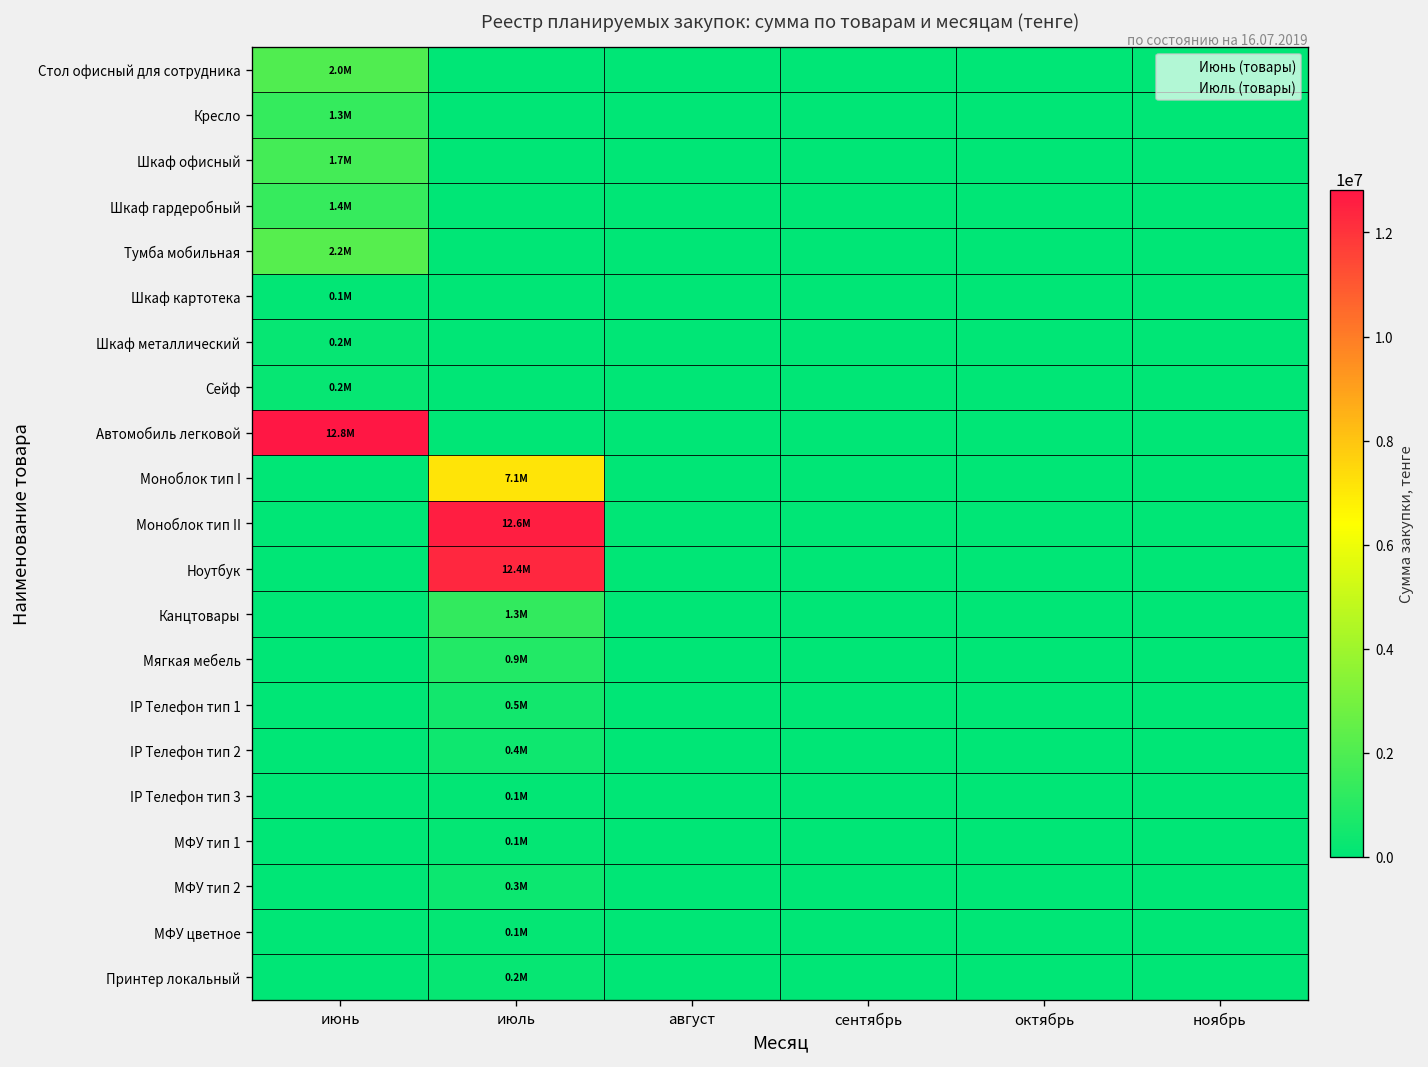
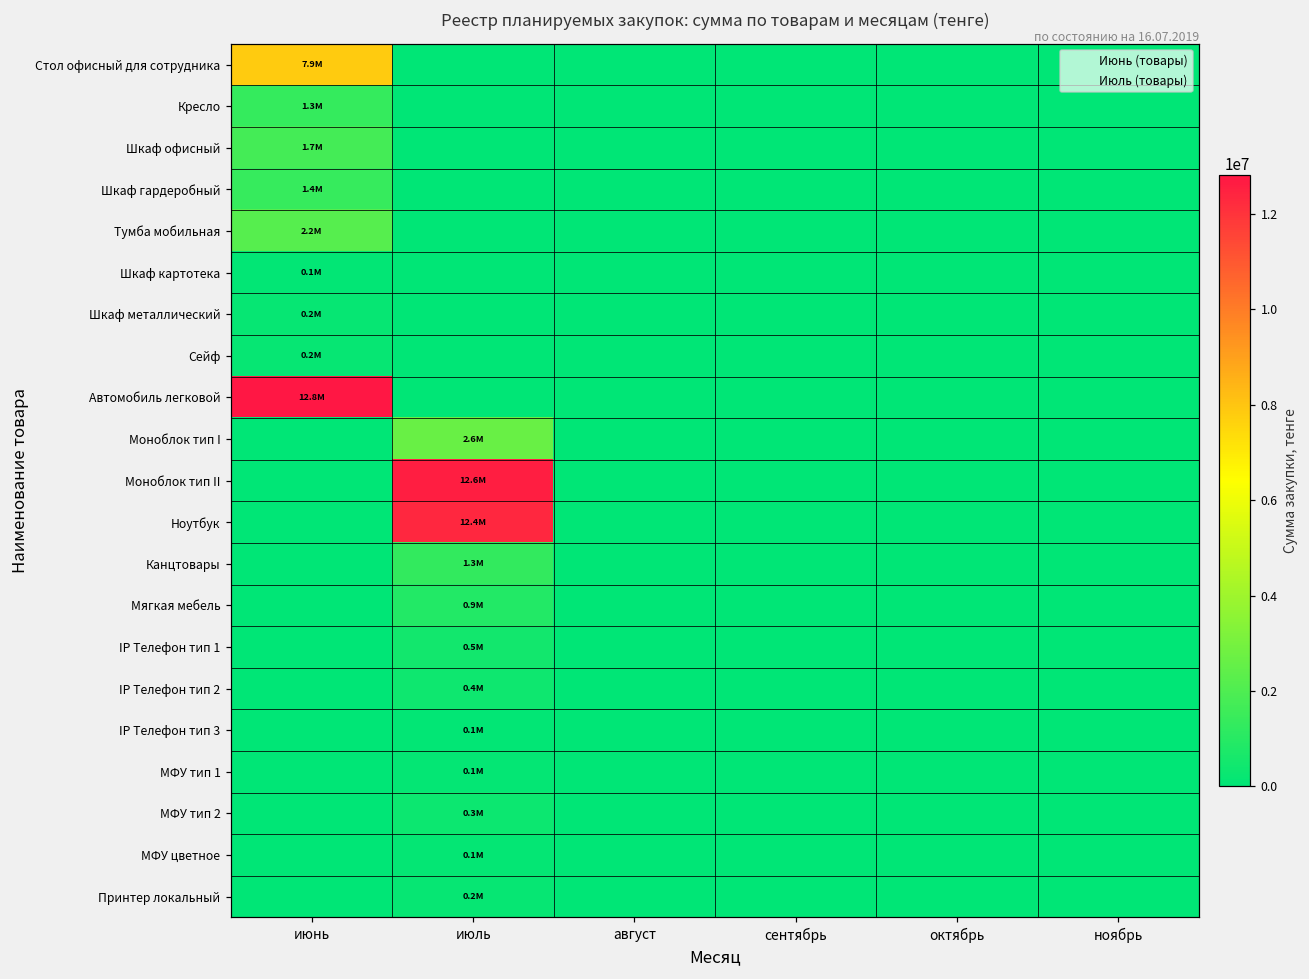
Стол офисный для сотрудника, июнь: 2.0M -> 7.9M
Моноблок тип I, июль: 7.1M -> 2.6M
